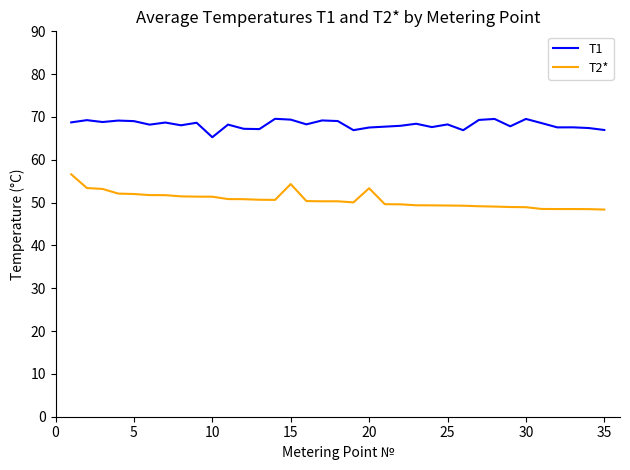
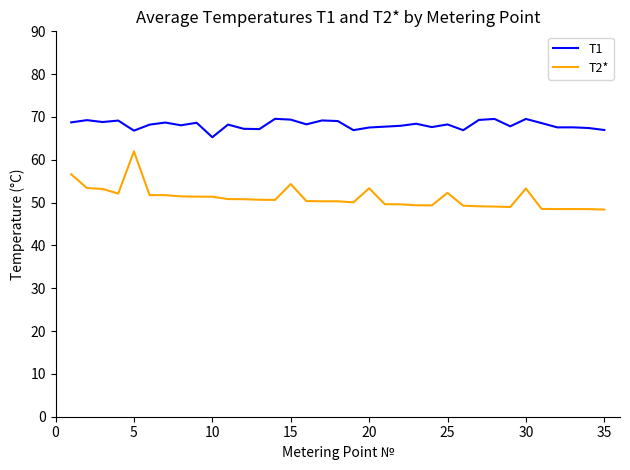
T1, 5: 69 -> 67
T2*, 5: 52 -> 62
T2*, 25: 49 -> 52
T2*, 30: 49 -> 53
